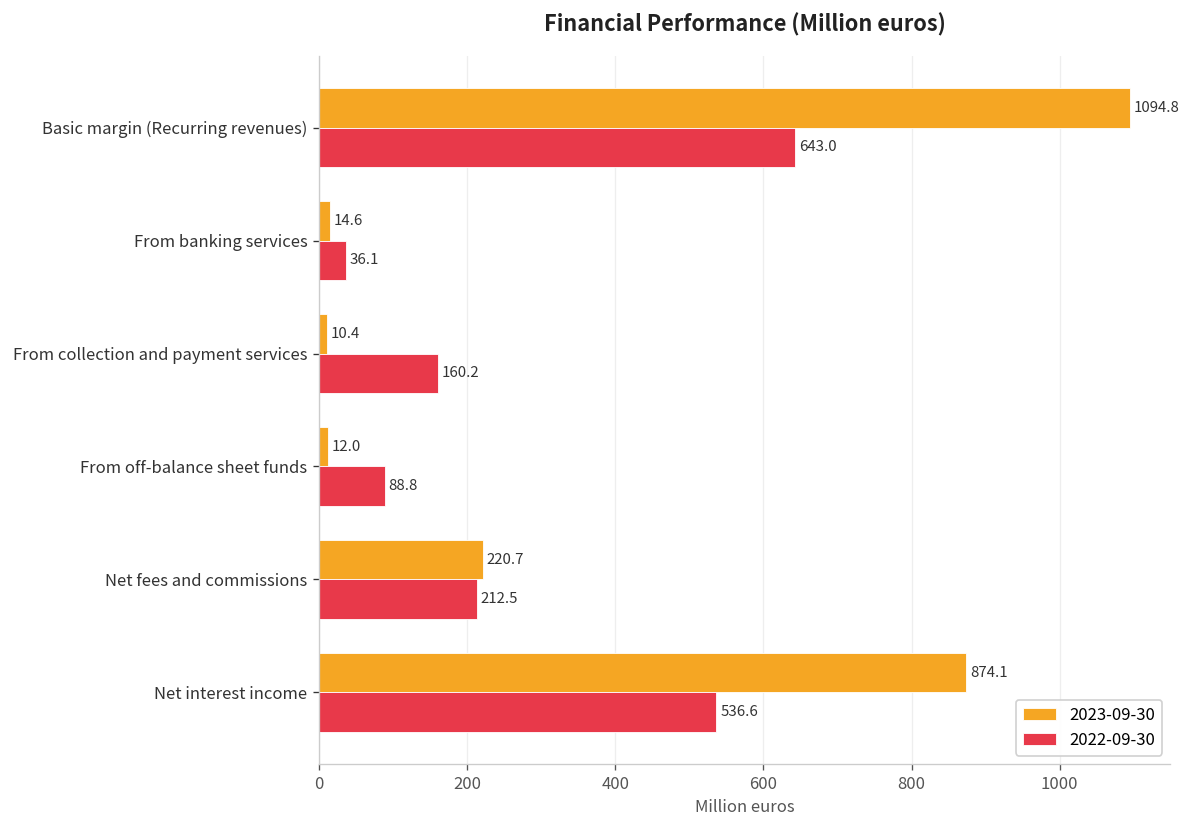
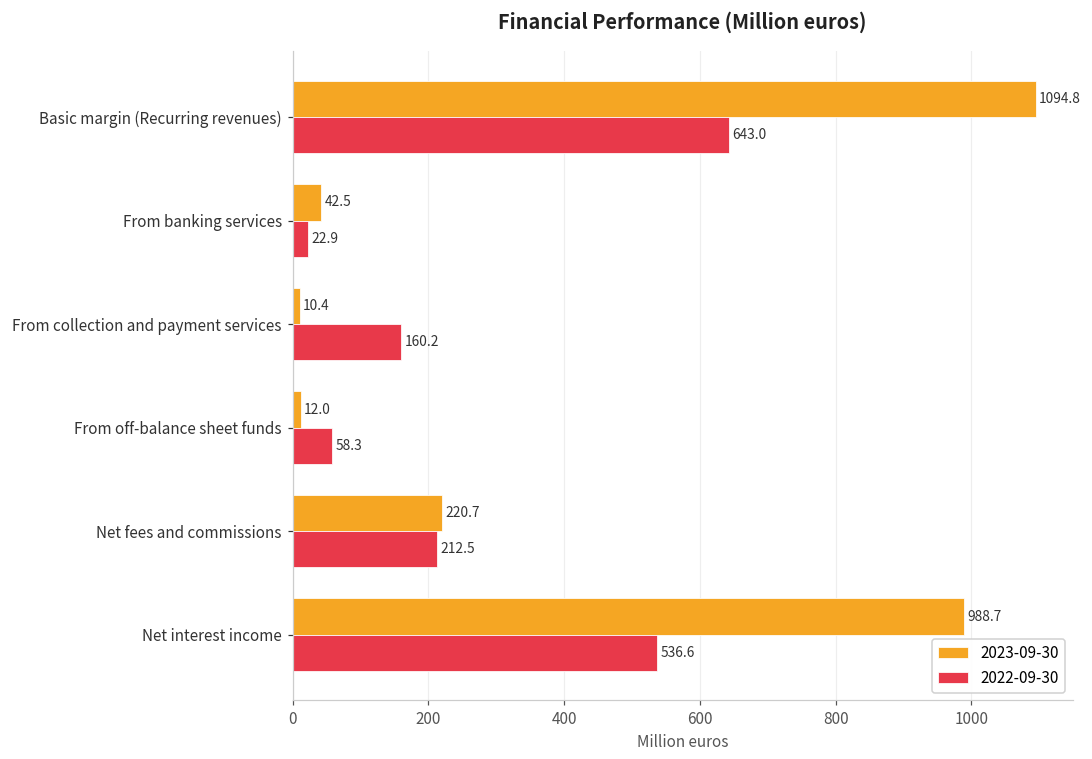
2023-09-30, From banking services: 14.6 -> 42.5
2022-09-30, From banking services: 36.1 -> 22.9
2022-09-30, From off-balance sheet funds: 88.8 -> 58.3
2023-09-30, Net interest income: 874.1 -> 988.7
